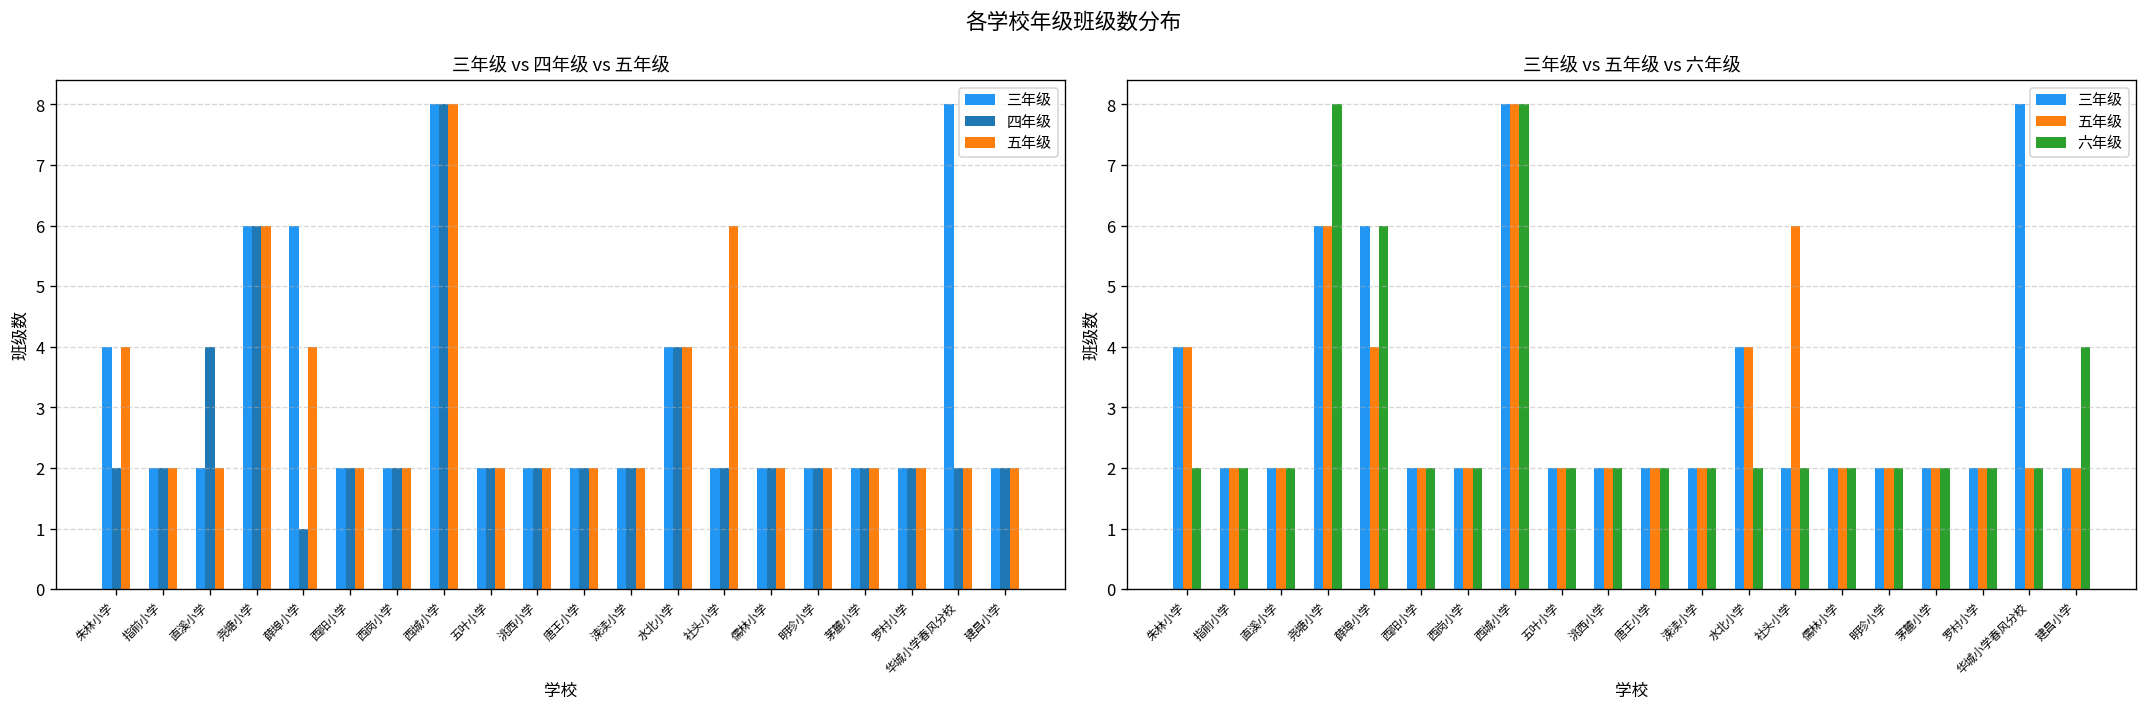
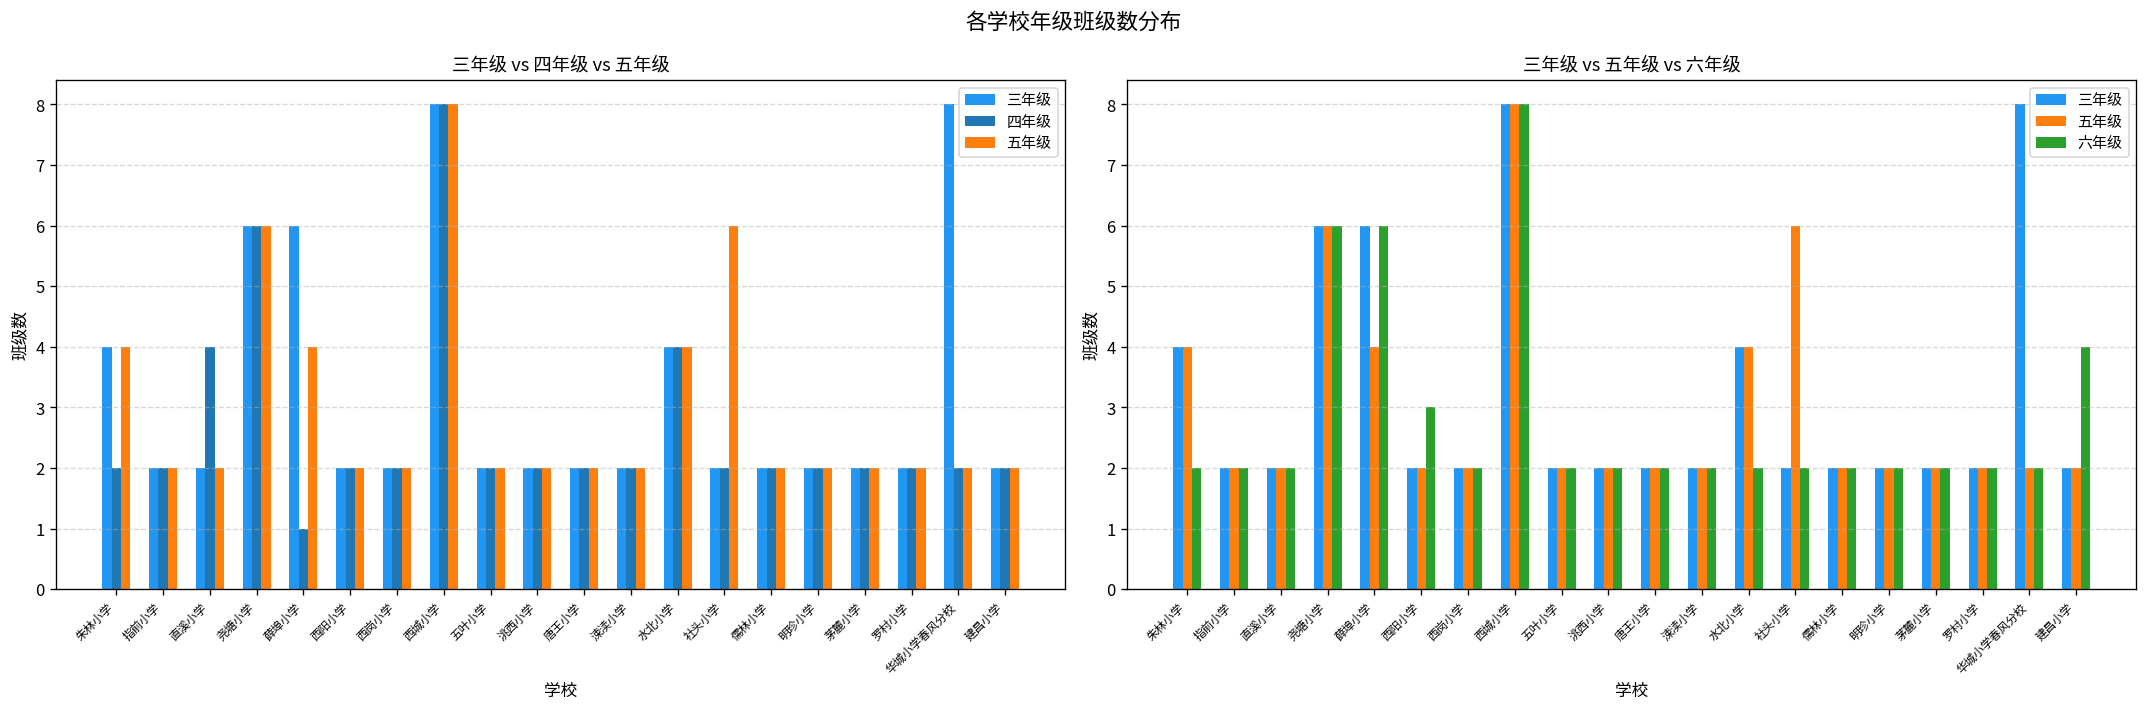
三年级 vs 五年级 vs 六年级, 六年级, 尧塘小学: 8 -> 6
三年级 vs 五年级 vs 六年级, 六年级, 西阳小学: 2 -> 3
